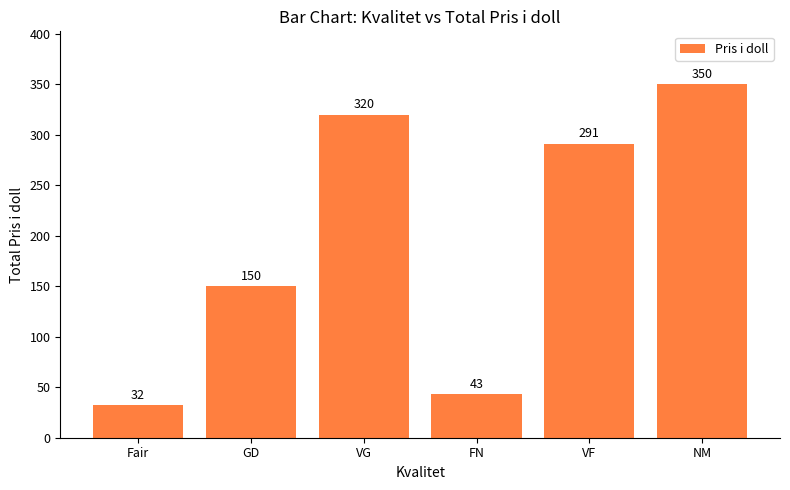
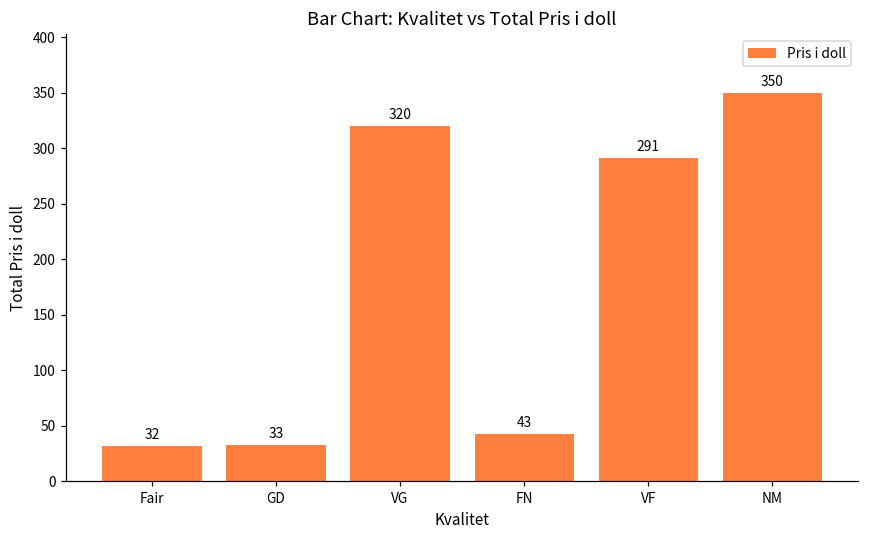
GD: 150 -> 33
